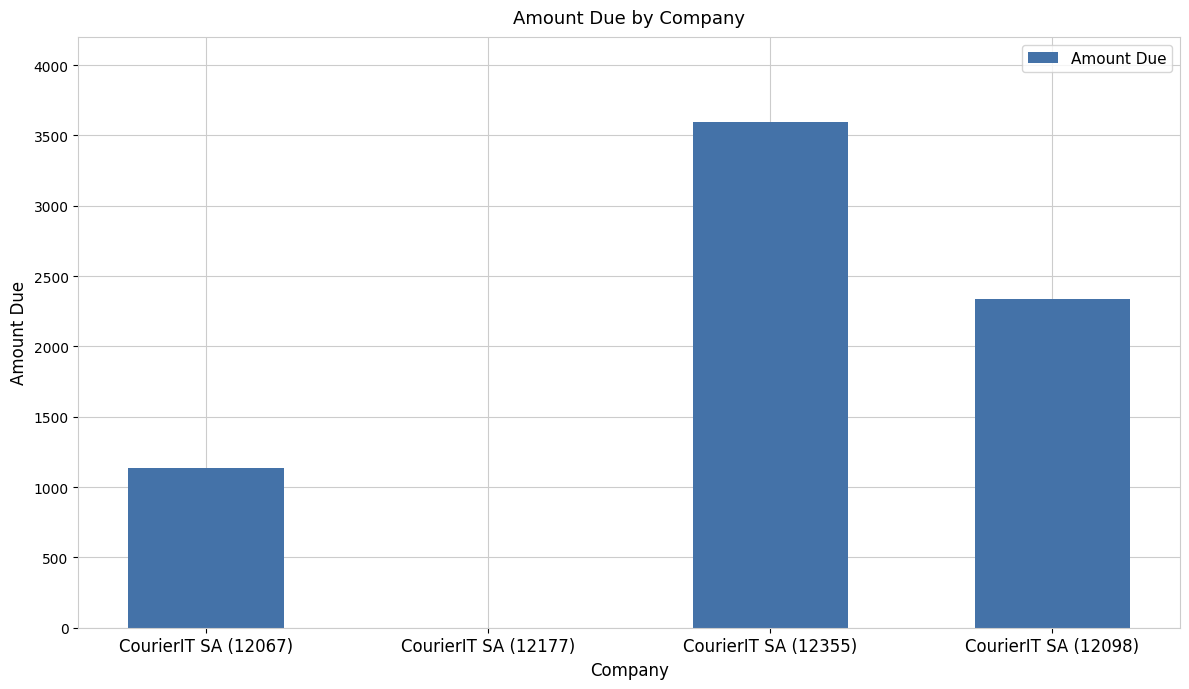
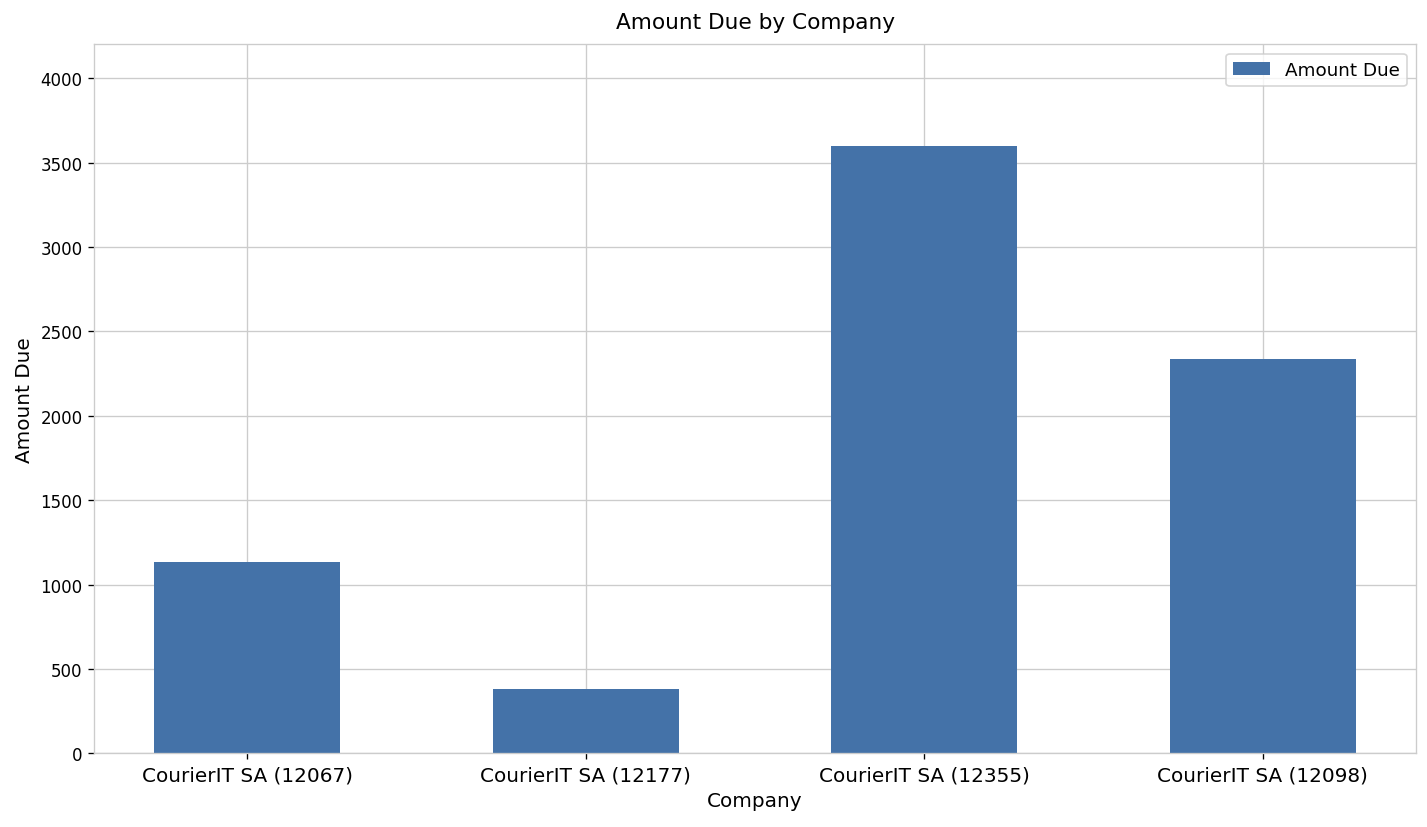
CourierIT SA (12177): 0 -> 380
